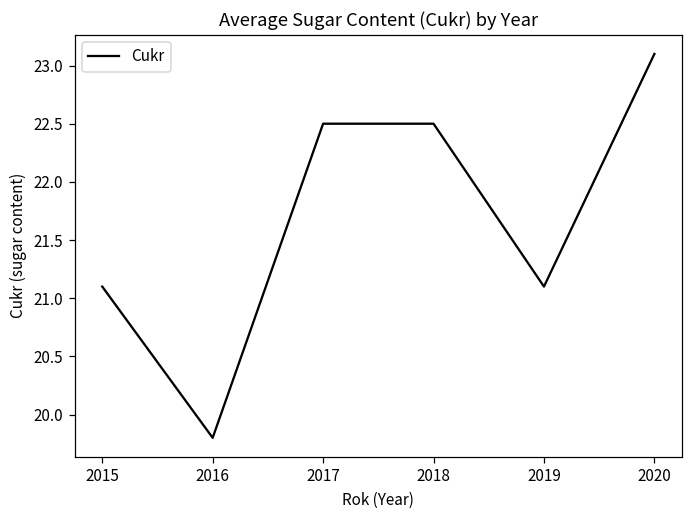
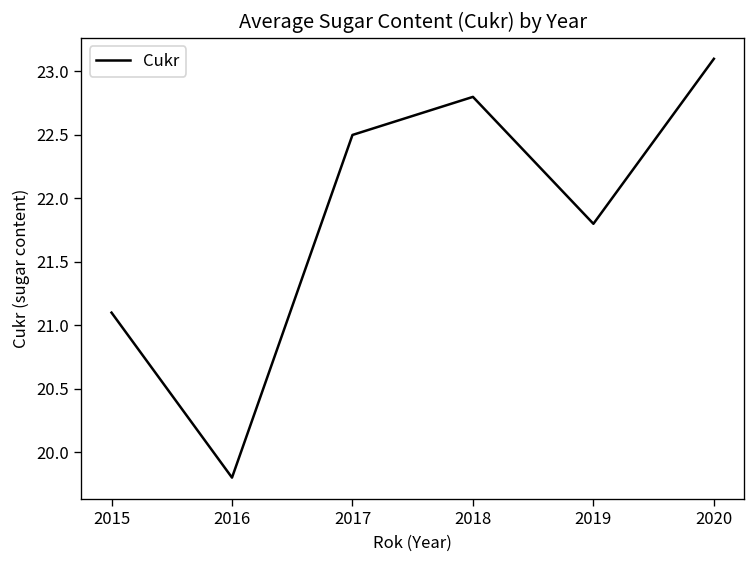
2018: 22.5 -> 22.8
2019: 21.1 -> 21.8
